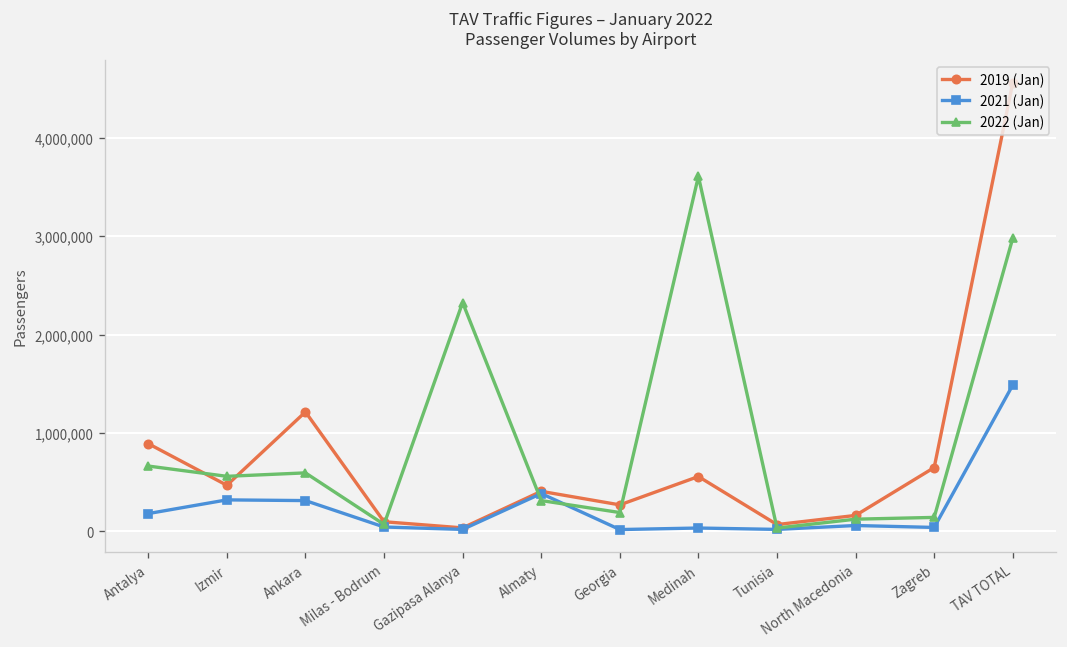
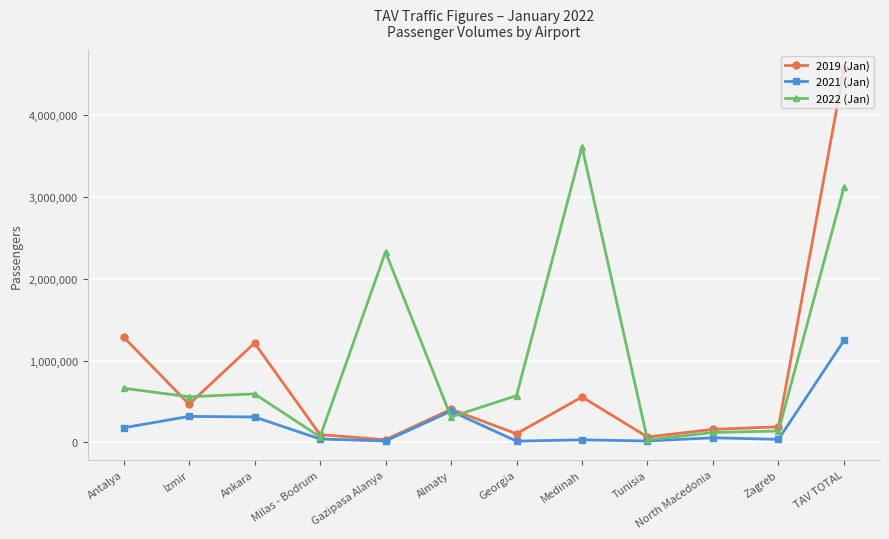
2019 (Jan), Antalya: 900,000 -> 1,300,000
2019 (Jan), Georgia: 300,000 -> 100,000
2022 (Jan), Georgia: 200,000 -> 600,000
2019 (Jan), Zagreb: 600,000 -> 200,000
2021 (Jan), TAV TOTAL: 1,500,000 -> 1,200,000
2022 (Jan), TAV TOTAL: 3,000,000 -> 3,100,000
